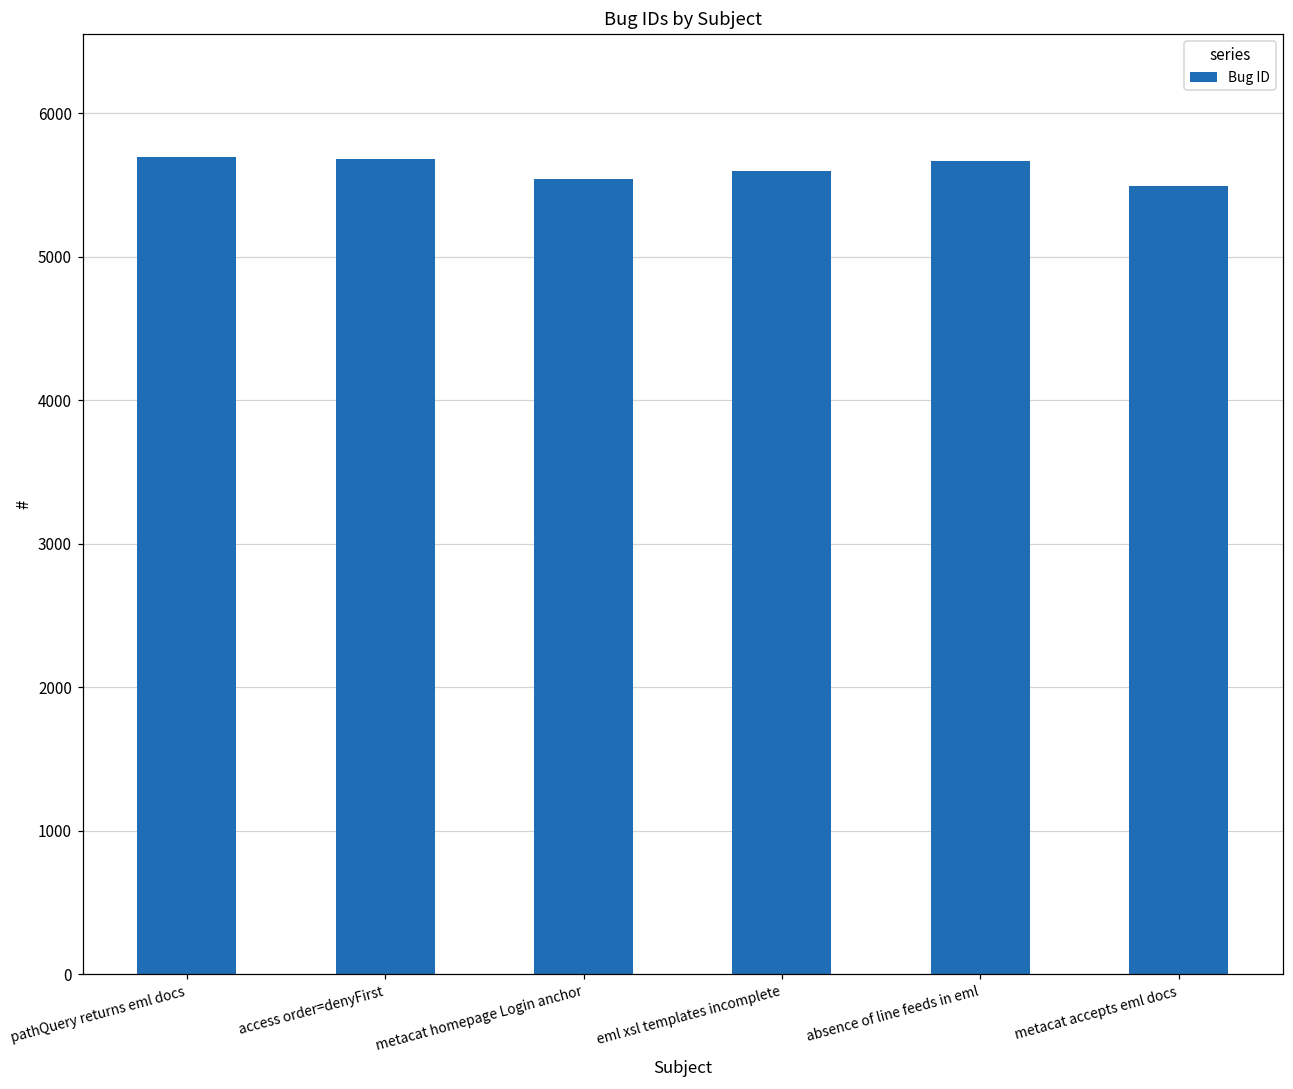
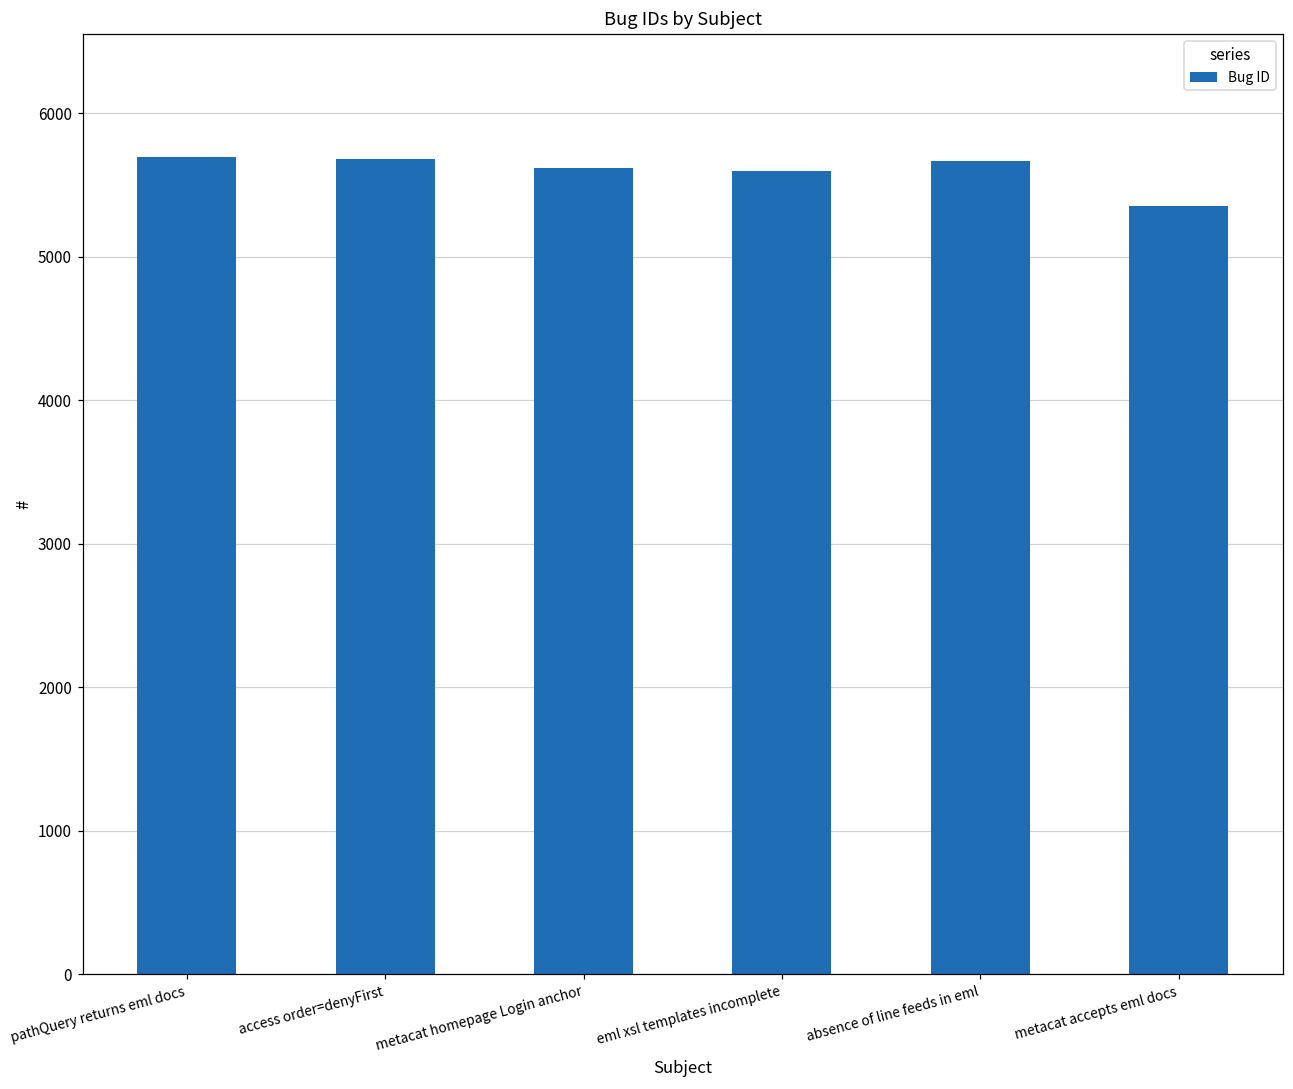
metacat homepage Login anchor: 5550 -> 5620
metacat accepts eml docs: 5500 -> 5360
